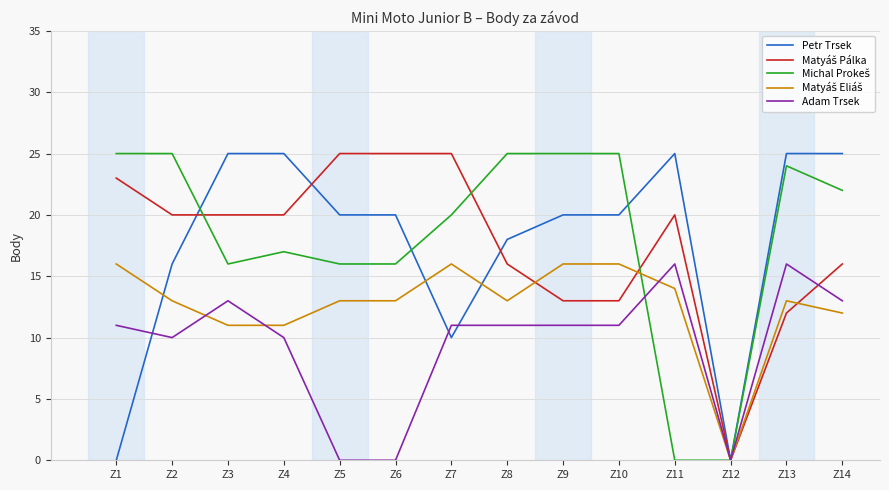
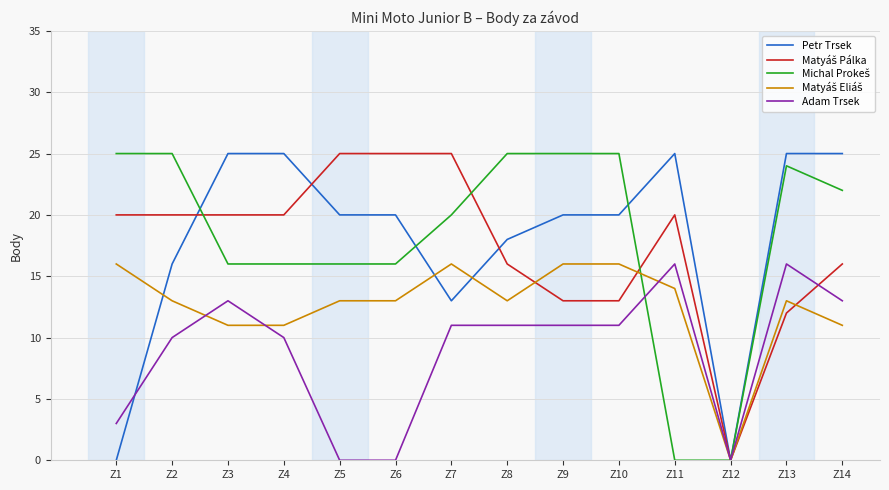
Matyáš Pálka, Z1: 23 -> 20
Adam Trsek, Z1: 11 -> 3
Michal Prokeš, Z4: 17 -> 16
Petr Trsek, Z7: 10 -> 13
Matyáš Eliáš, Z14: 12 -> 11
